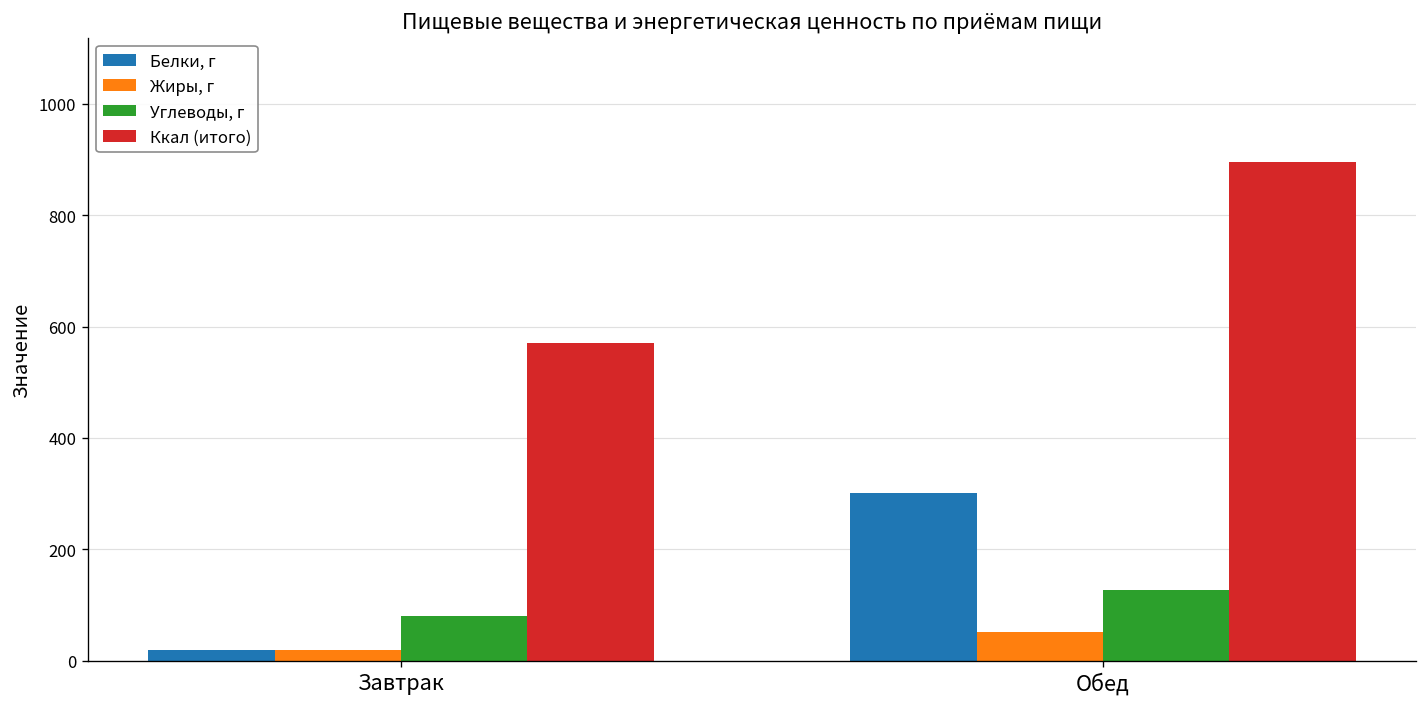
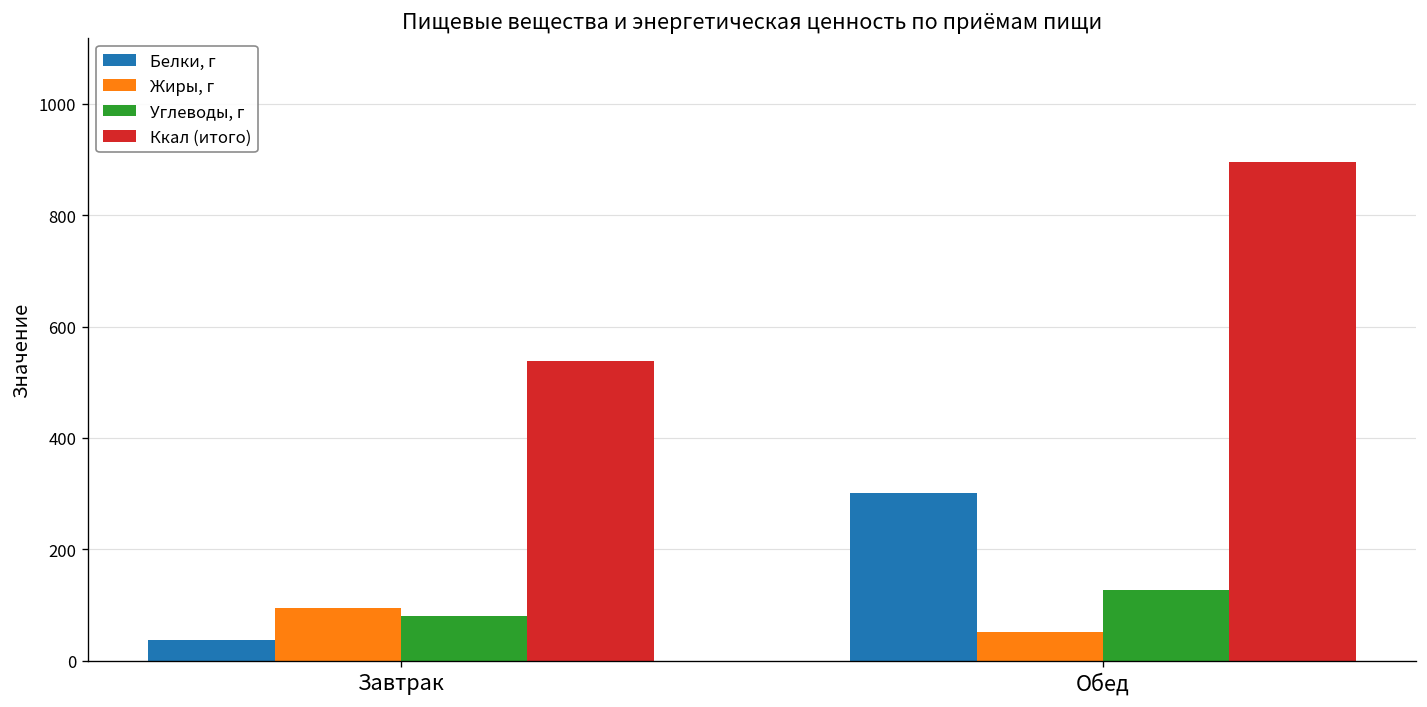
Белки, г, Завтрак: 20 -> 40
Жиры, г, Завтрак: 20 -> 90
Ккал (итого), Завтрак: 570 -> 540
